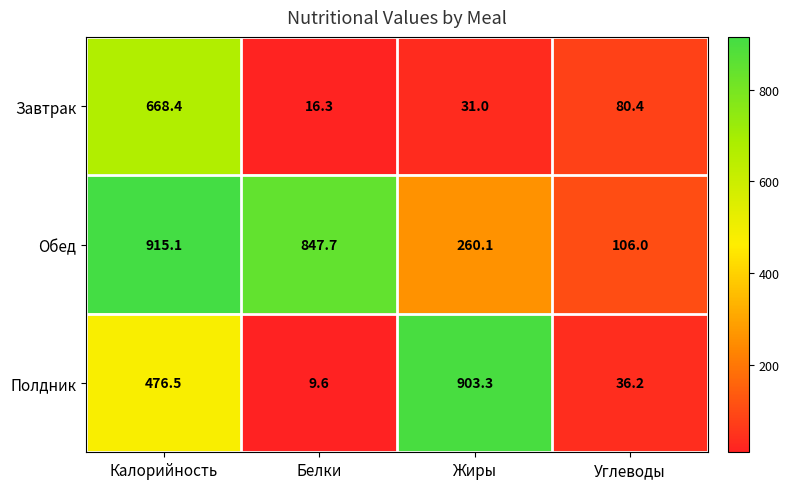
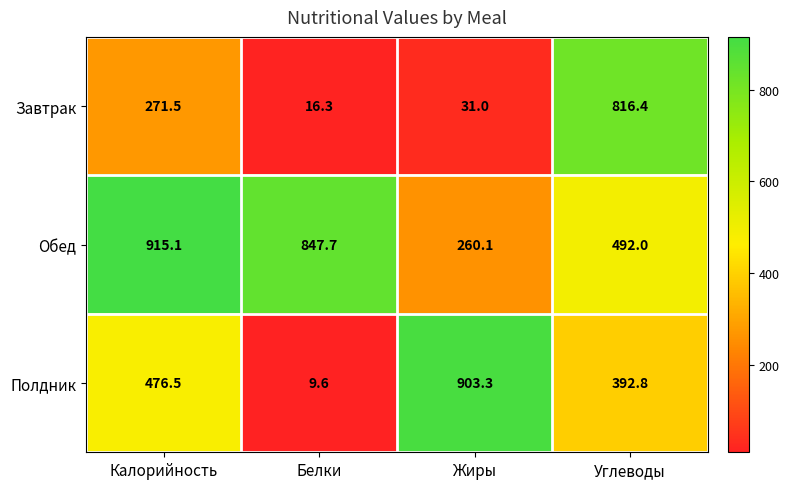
Завтрак, Калорийность: 668.4 -> 271.5
Завтрак, Углеводы: 80.4 -> 816.4
Обед, Углеводы: 106.0 -> 492.0
Полдник, Углеводы: 36.2 -> 392.8
